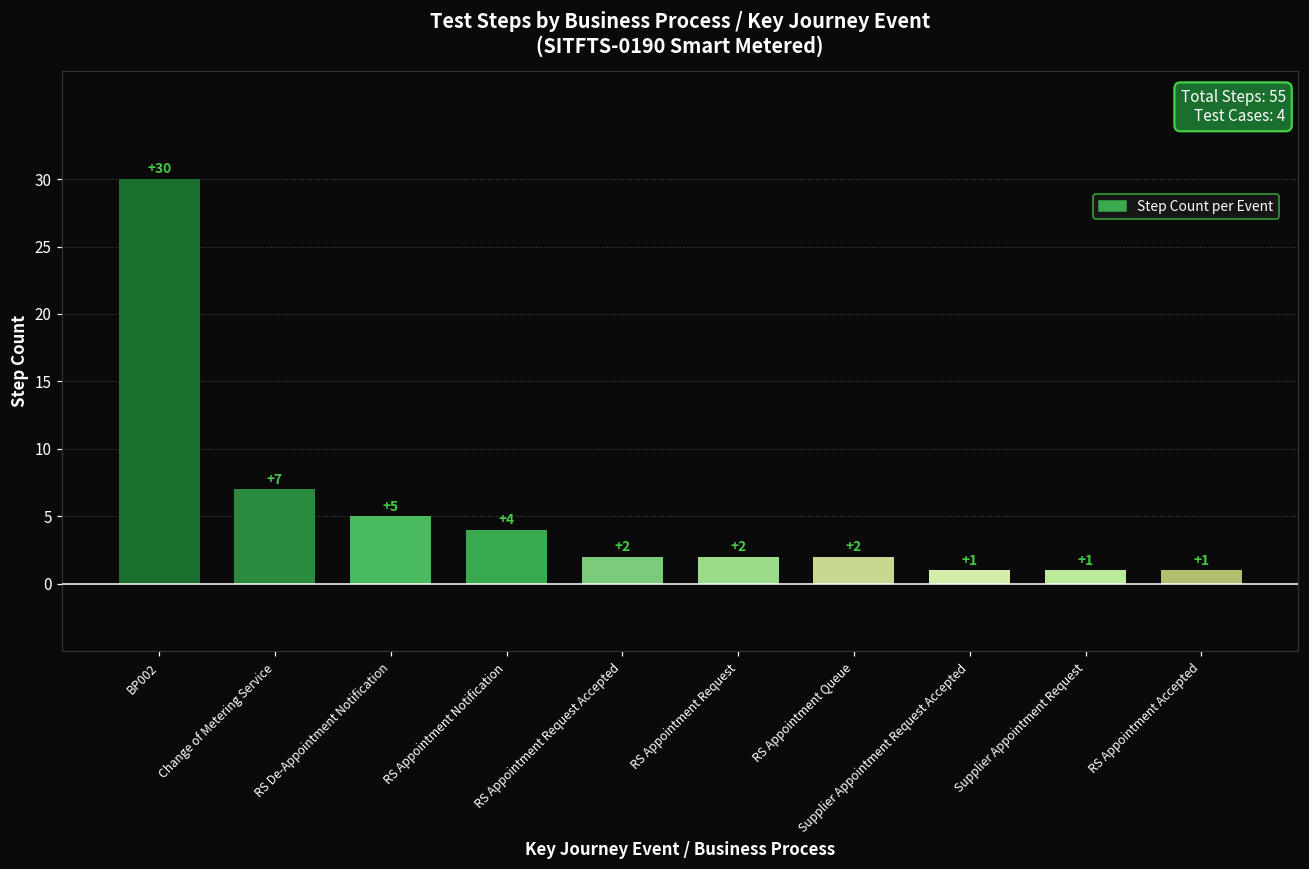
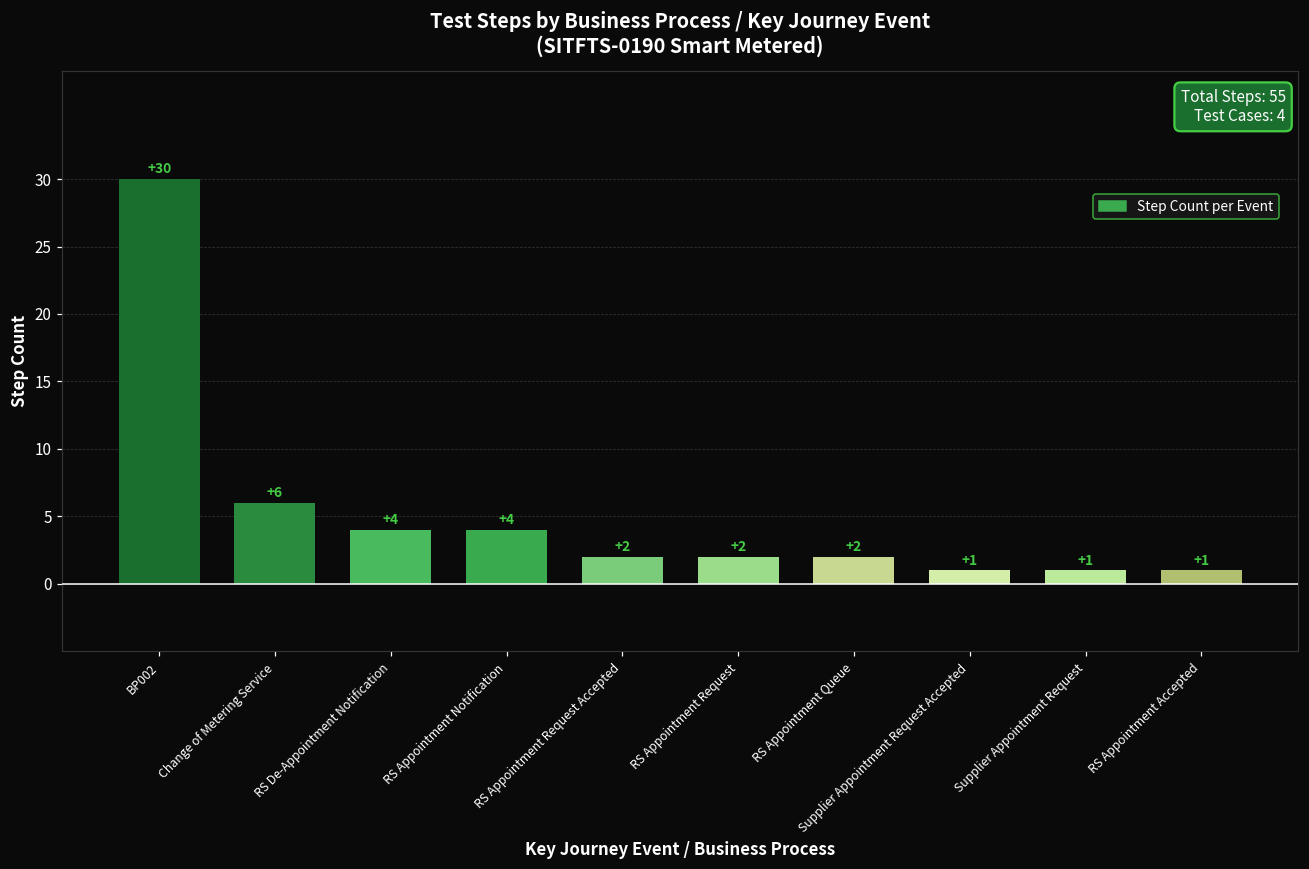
Change of Metering Service: +7 -> +6
RS De-Appointment Notification: +5 -> +4
